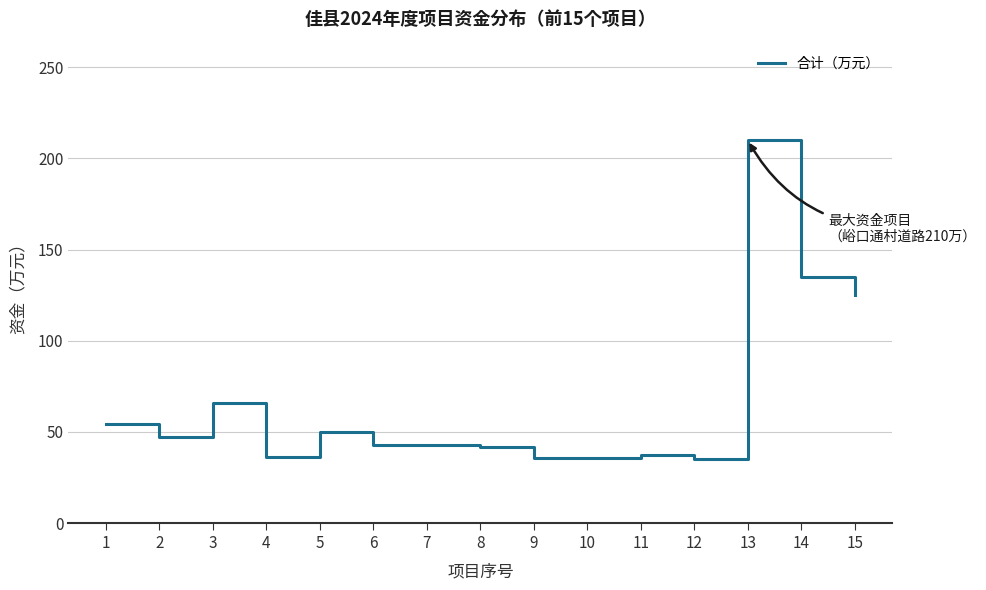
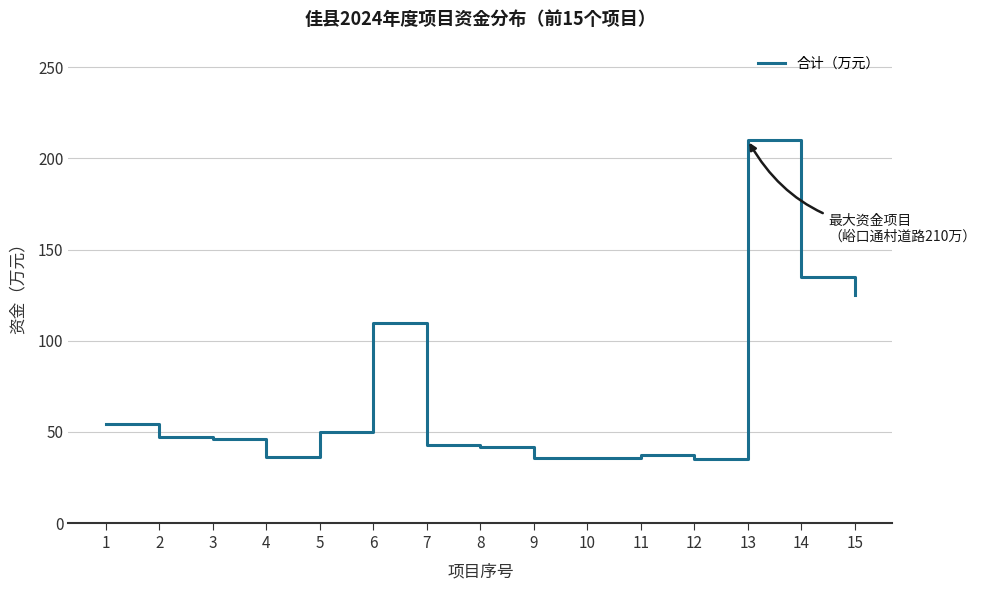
3: 66 -> 46
6: 43 -> 110
